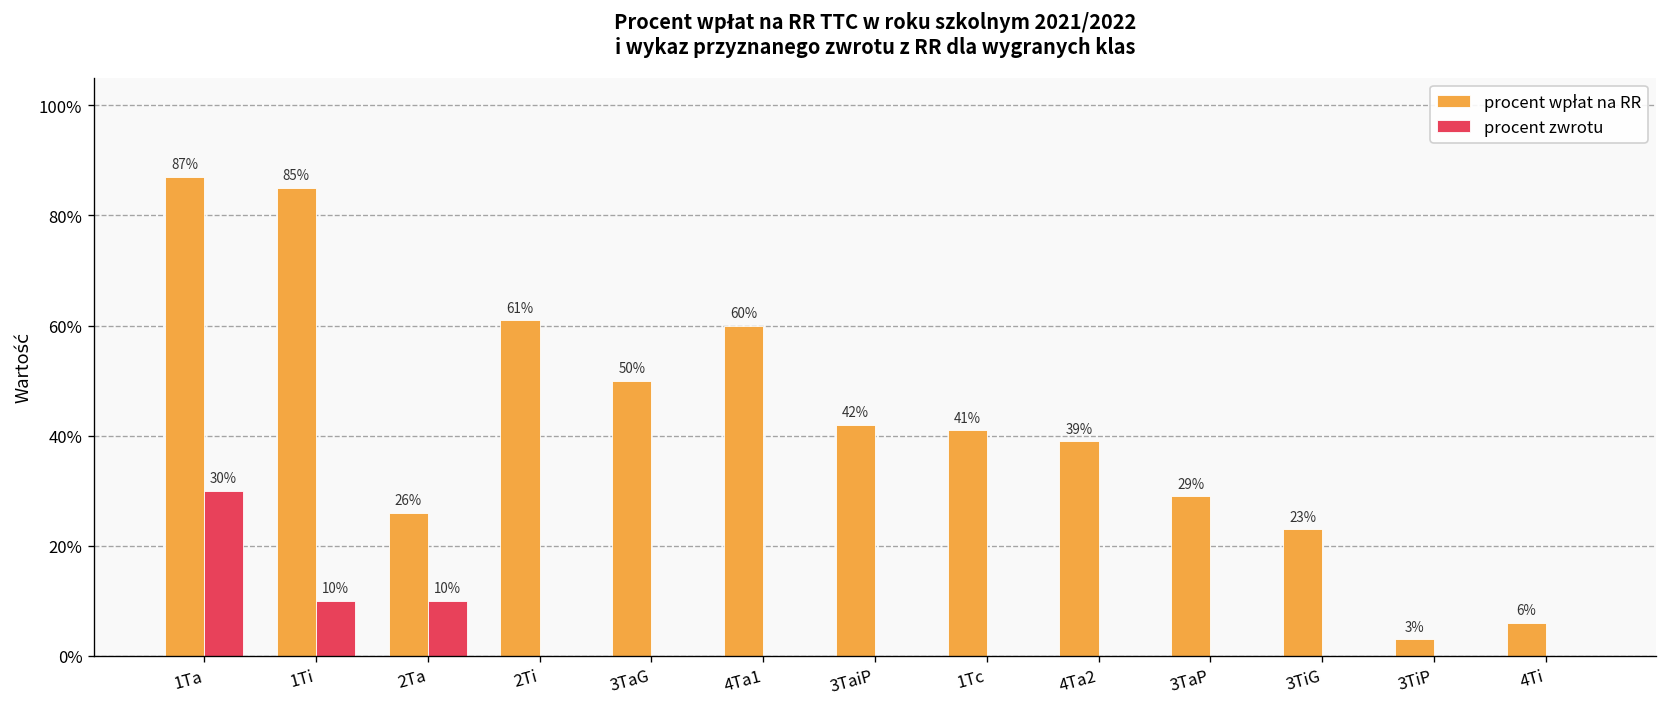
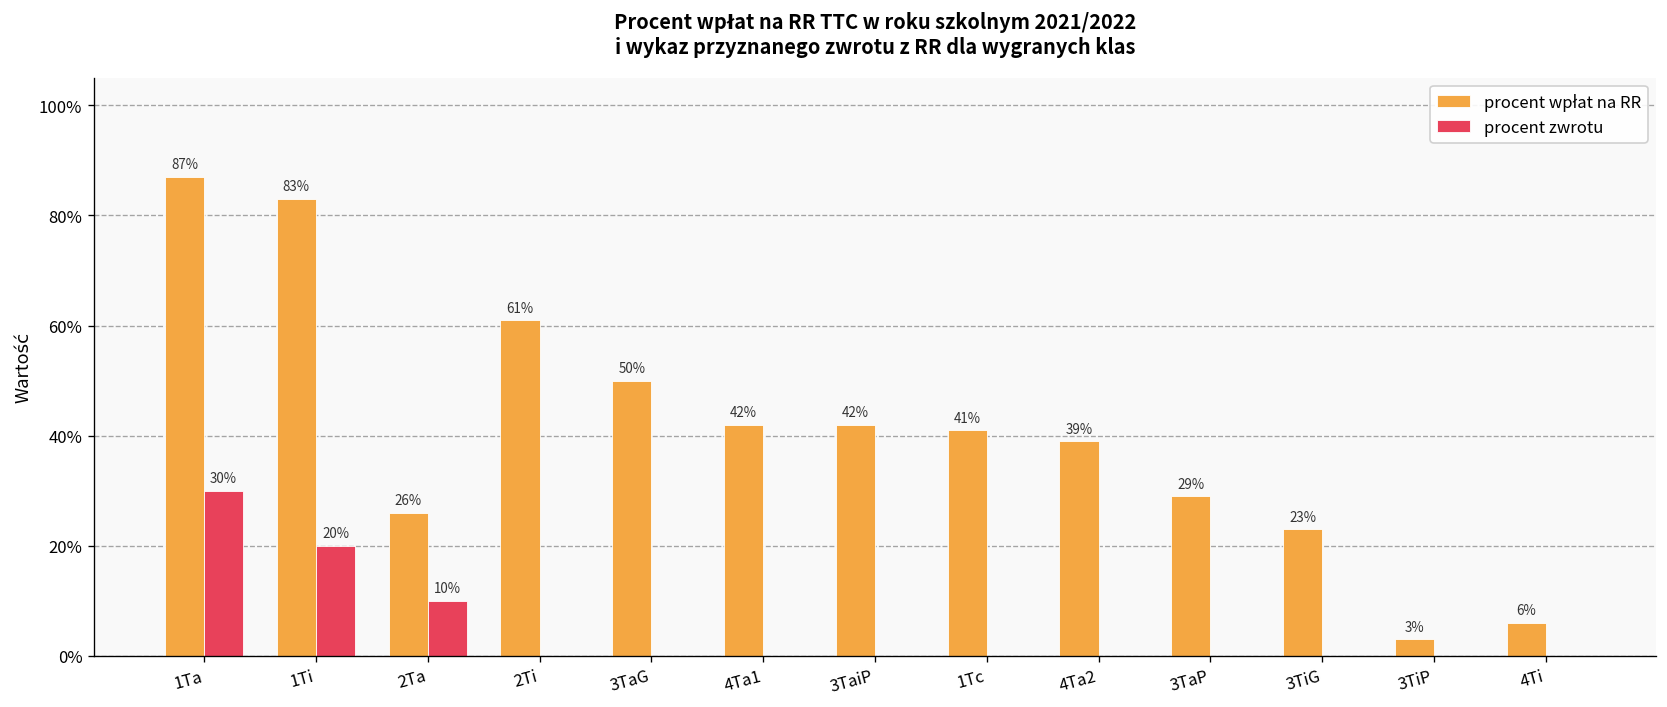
procent wpłat na RR, 1Ti: 85% -> 83%
procent zwrotu, 1Ti: 10% -> 20%
procent wpłat na RR, 4Ta1: 60% -> 42%
